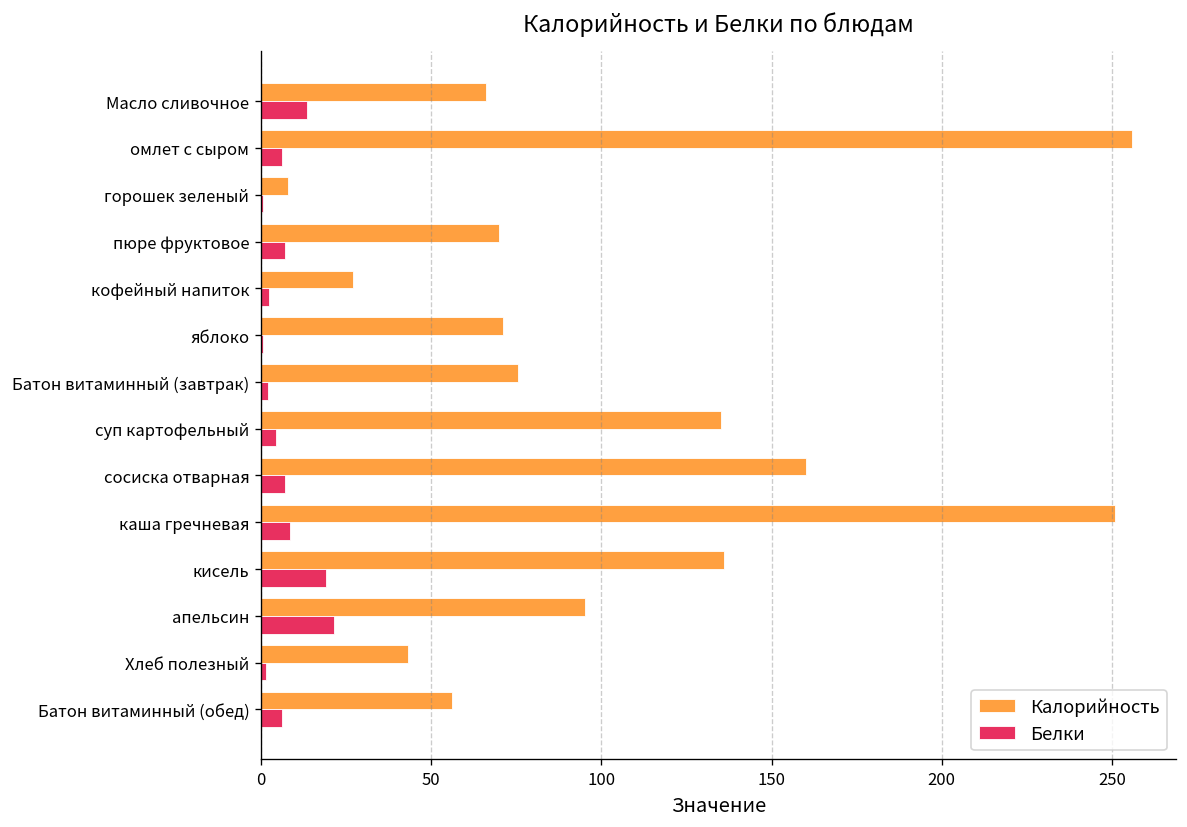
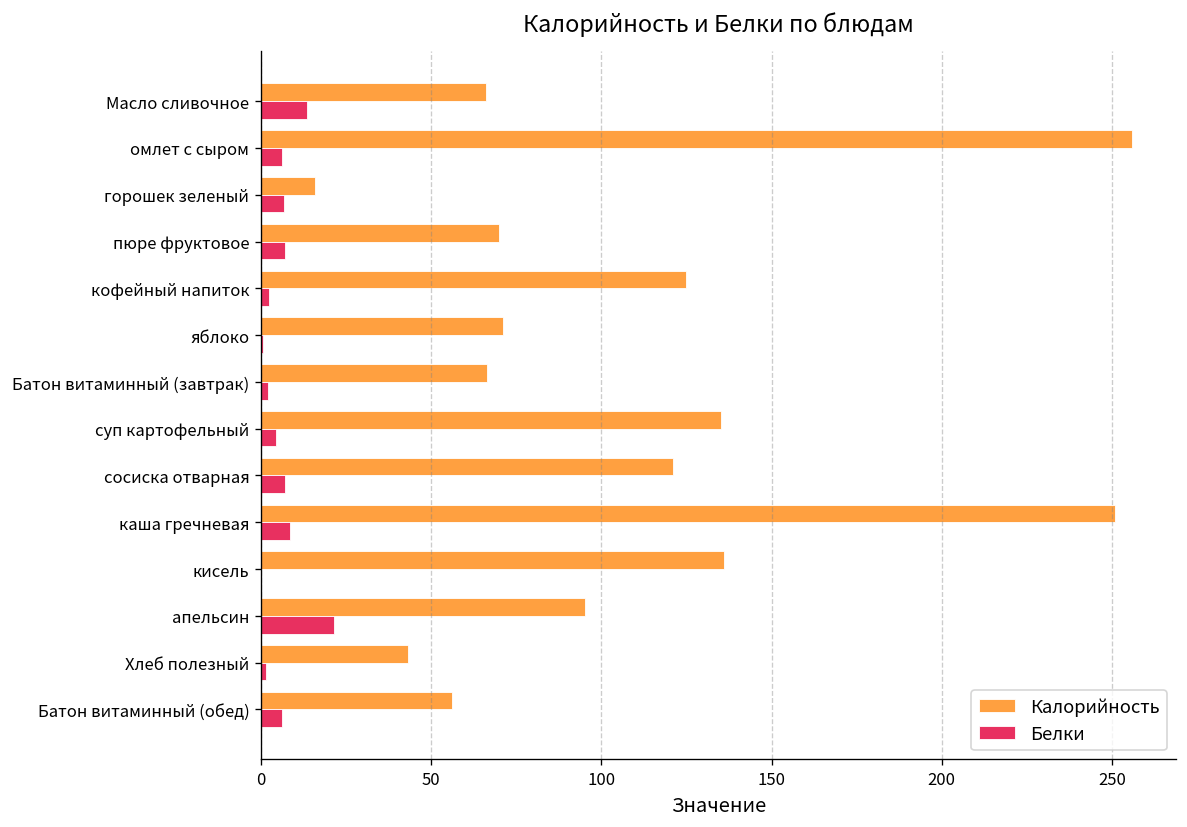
Калорийность, горошек зеленый: 8 -> 16
Белки, горошек зеленый: 1 -> 7
Калорийность, кофейный напиток: 27 -> 125
Калорийность, Батон витаминный (завтрак): 76 -> 67
Калорийность, сосиска отварная: 160 -> 121
Белки, кисель: 19 -> 0
